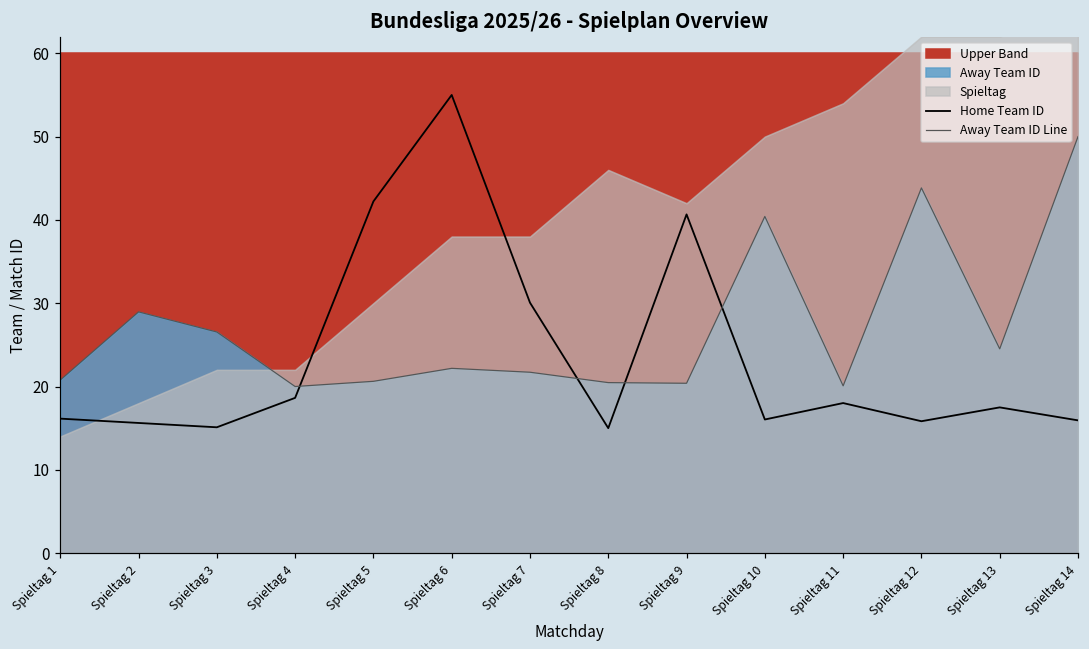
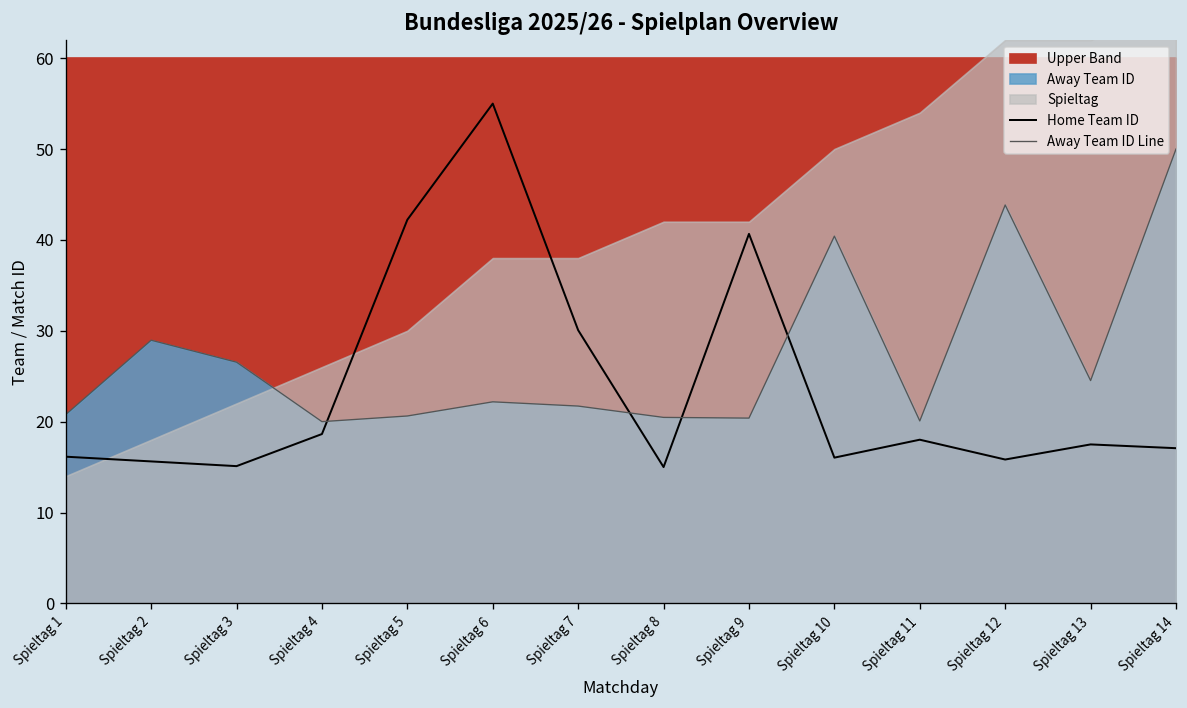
Spieltag, Spieltag 4: 22 -> 26
Spieltag, Spieltag 8: 46 -> 42
Home Team ID, Spieltag 14: 16 -> 17
